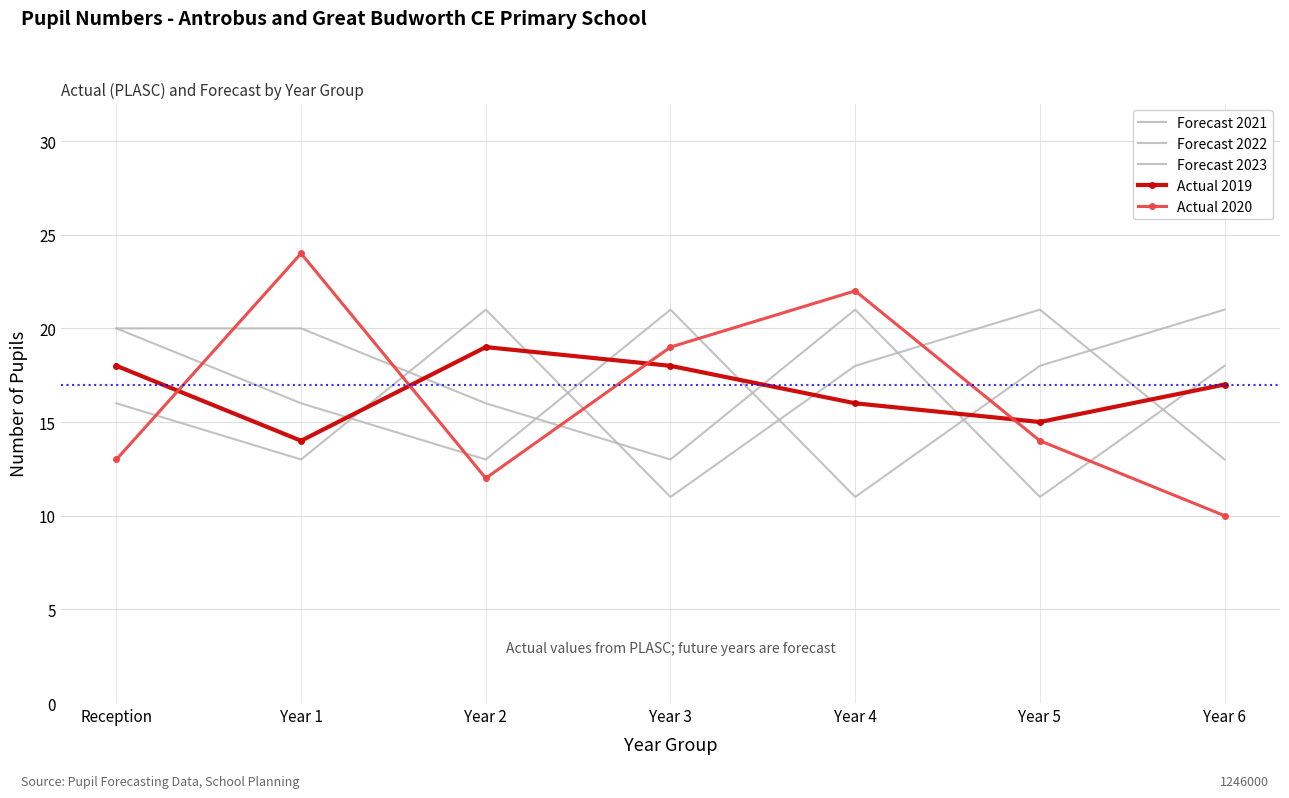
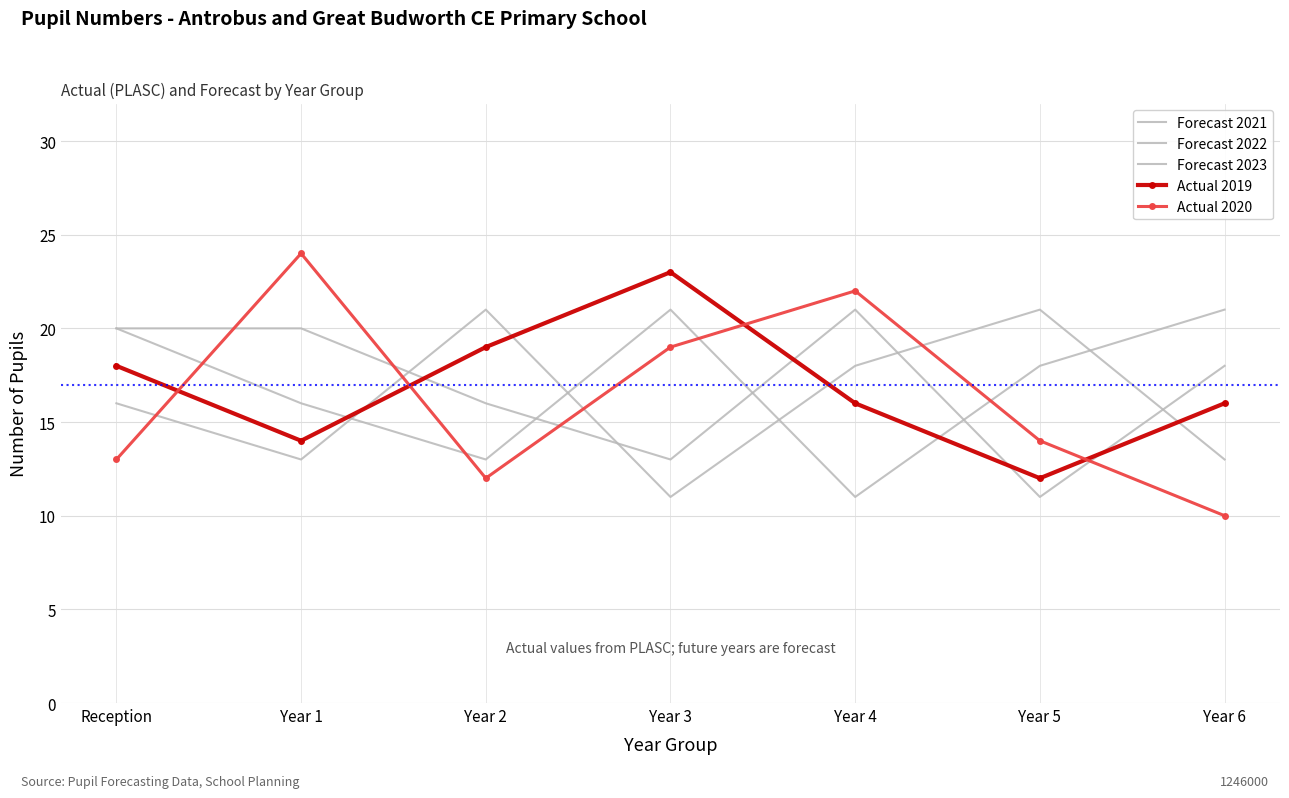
Actual 2019, Year 3: 18 -> 23
Actual 2019, Year 5: 15 -> 12
Actual 2019, Year 6: 17 -> 16
